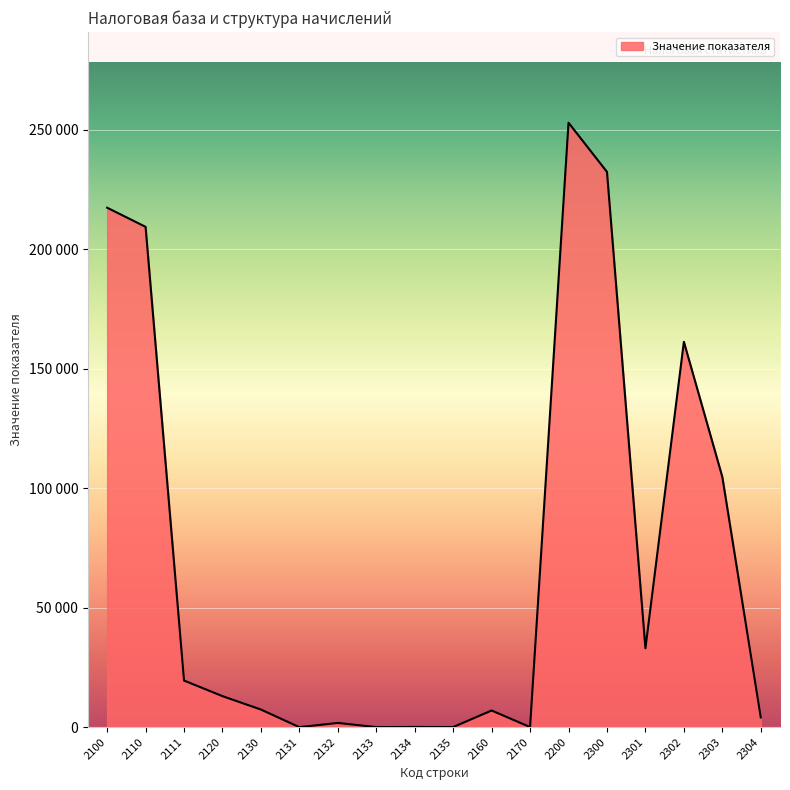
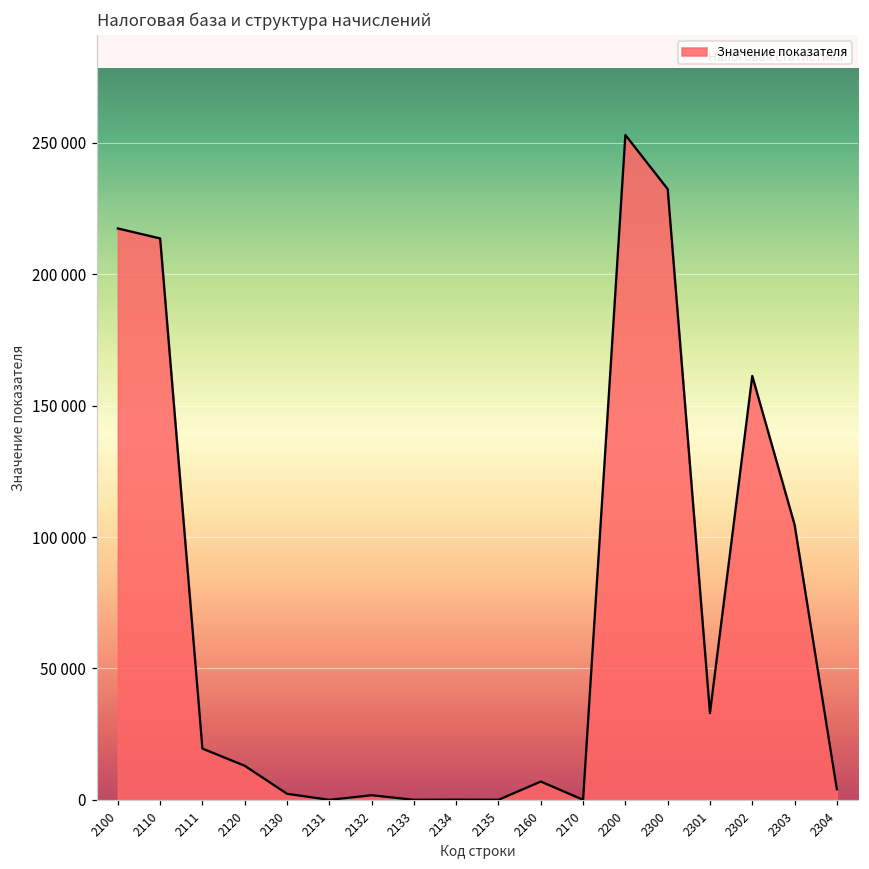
2110: 209000 -> 214000
2130: 7000 -> 2000
